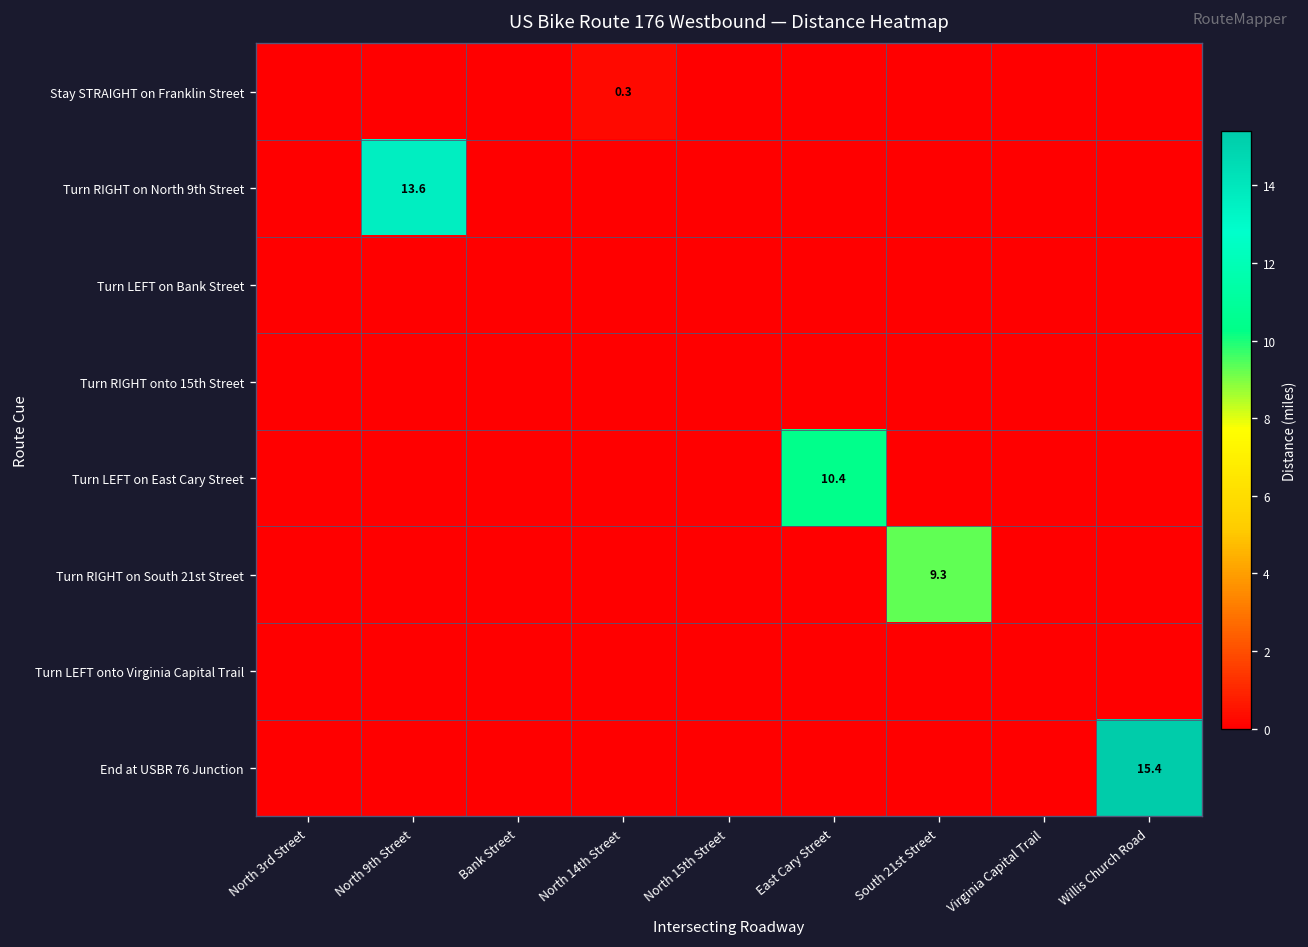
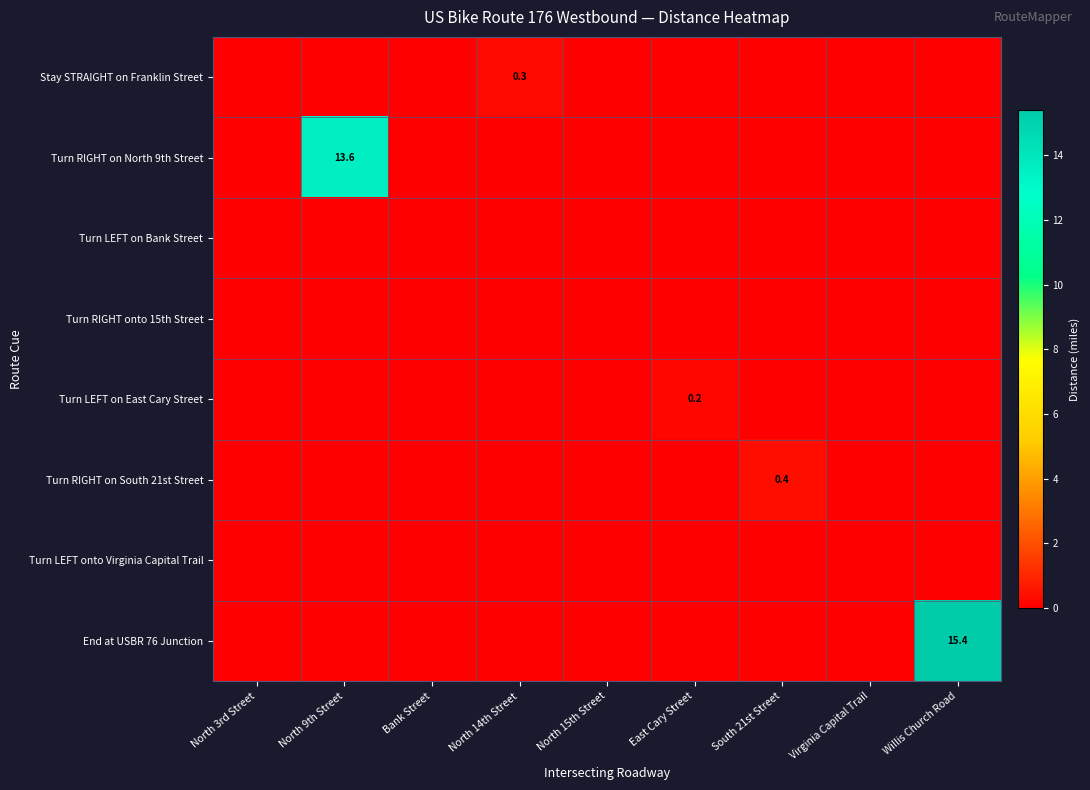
Turn LEFT on East Cary Street, East Cary Street: 10.4 -> 0.2
Turn RIGHT on South 21st Street, South 21st Street: 9.3 -> 0.4
